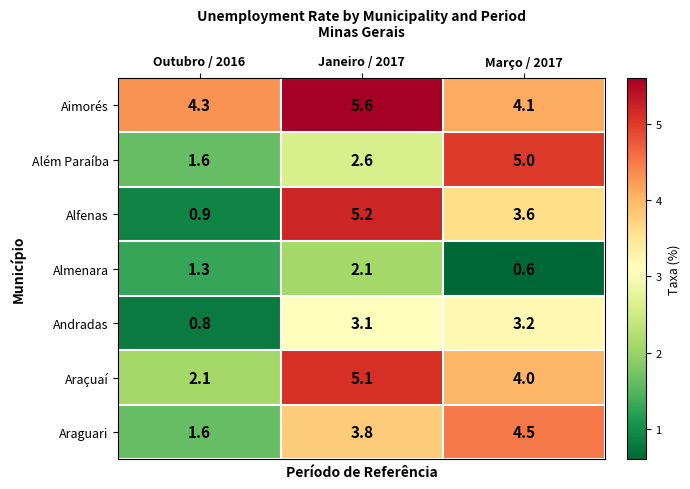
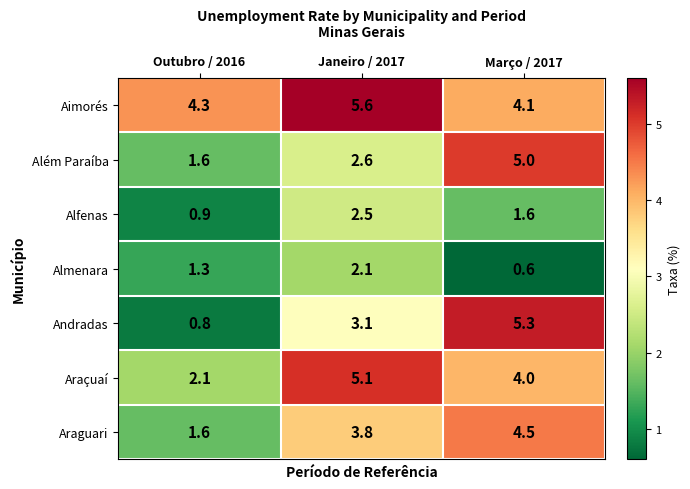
Alfenas, Janeiro / 2017: 5.2 -> 2.5
Alfenas, Março / 2017: 3.6 -> 1.6
Andradas, Março / 2017: 3.2 -> 5.3
